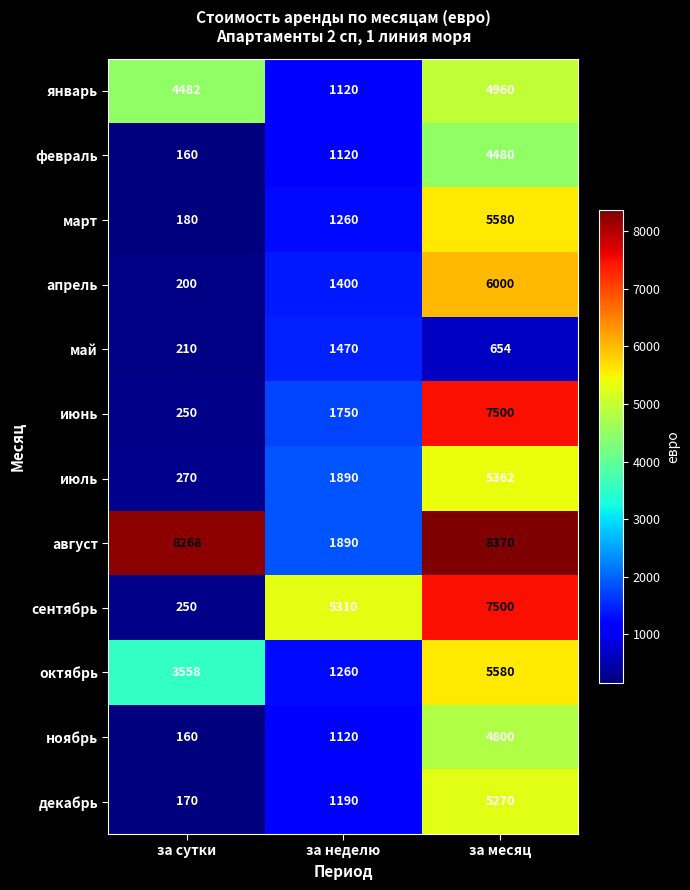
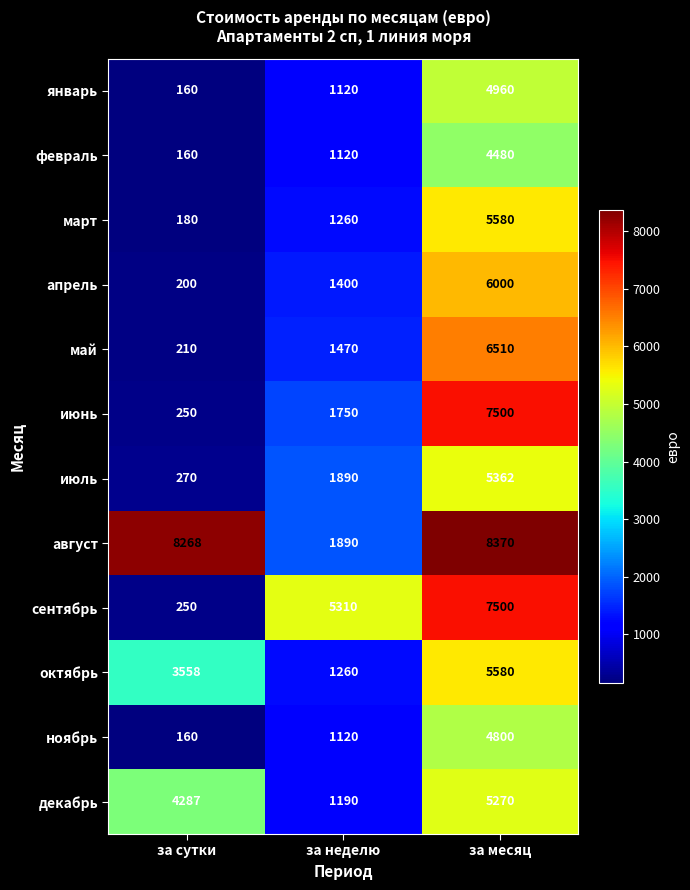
январь, за сутки: 4482 -> 160
май, за месяц: 654 -> 6510
декабрь, за сутки: 170 -> 4287
